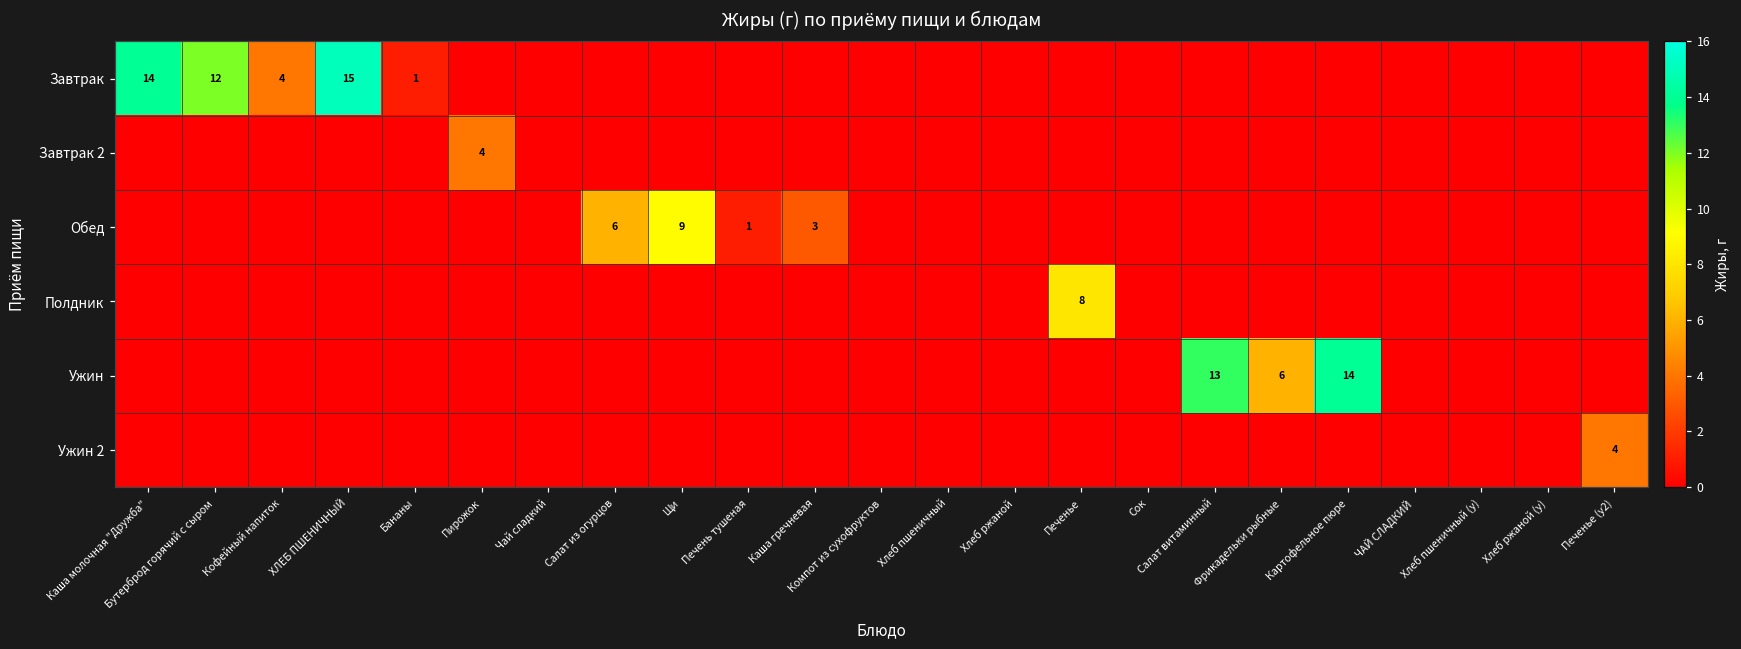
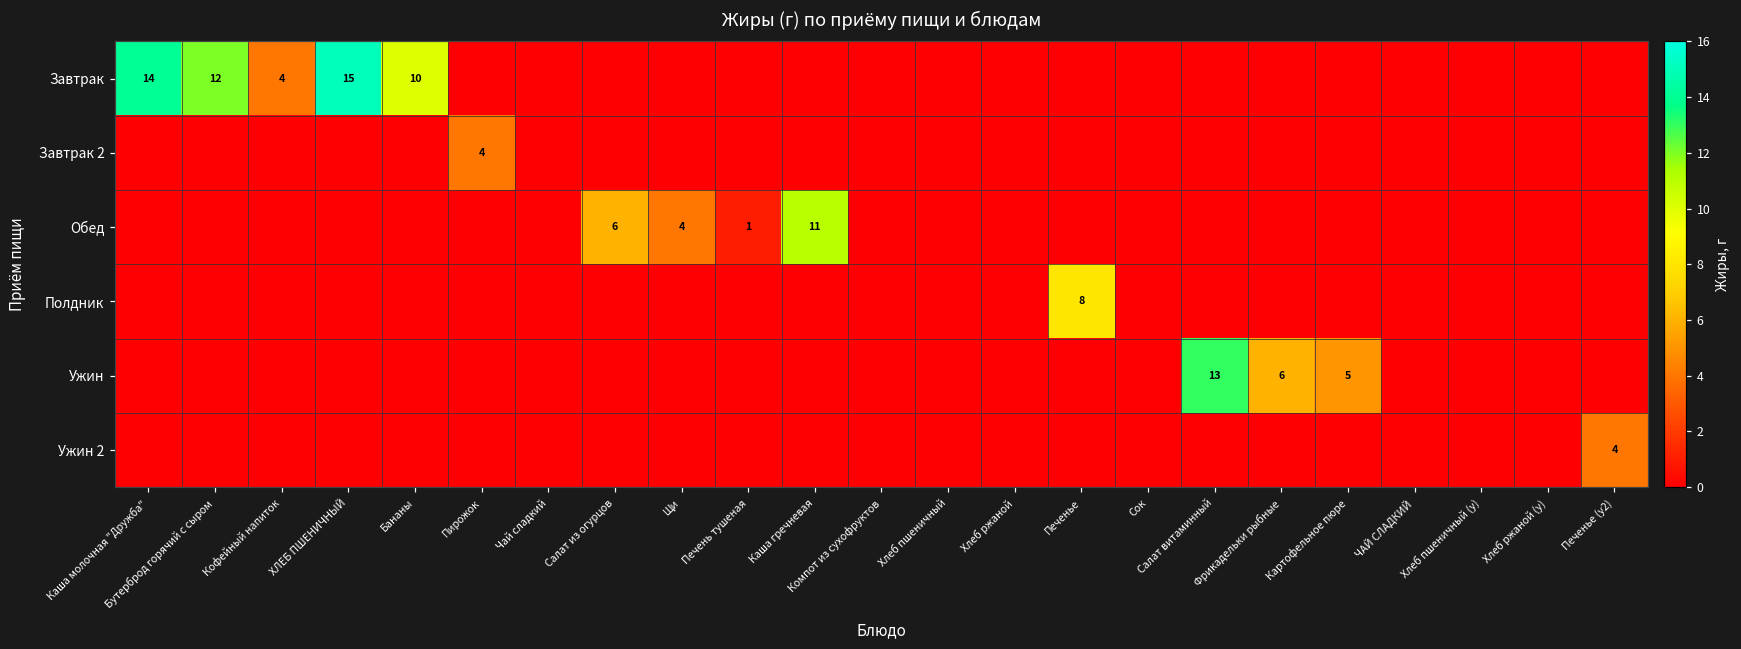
Завтрак, Бананы: 1 -> 10
Обед, Щи: 9 -> 4
Обед, Каша гречневая: 3 -> 11
Ужин, Картофельное пюре: 14 -> 5
